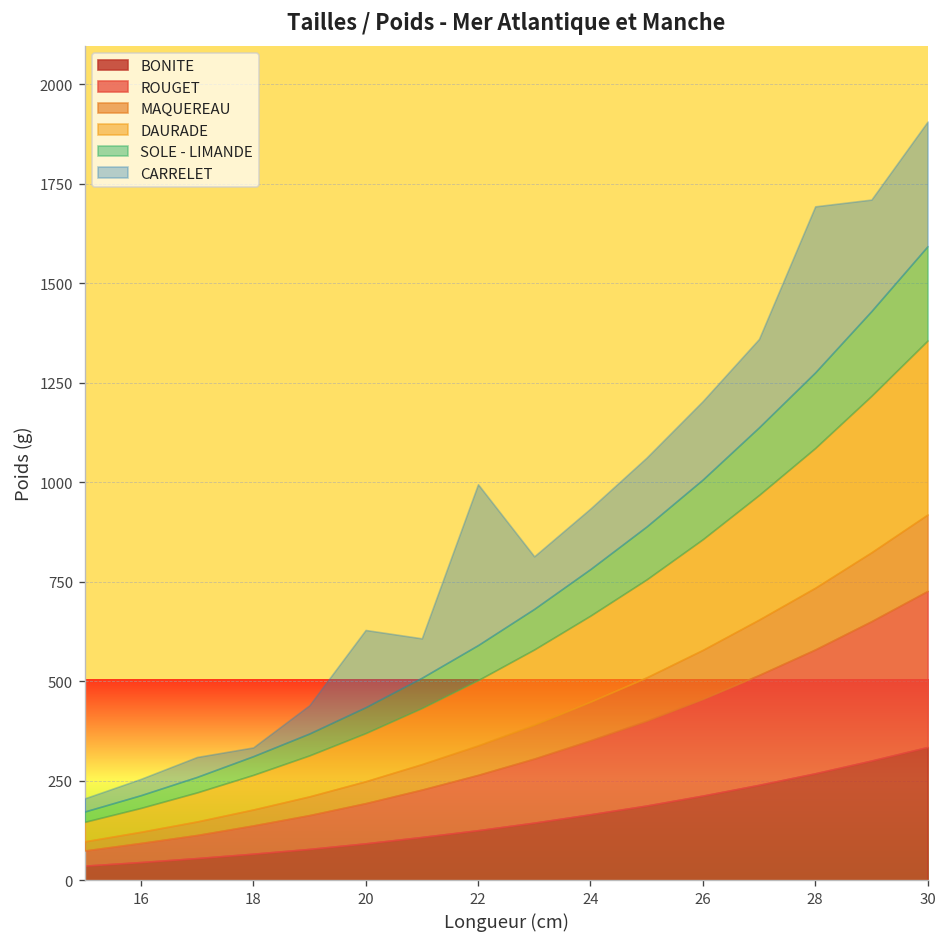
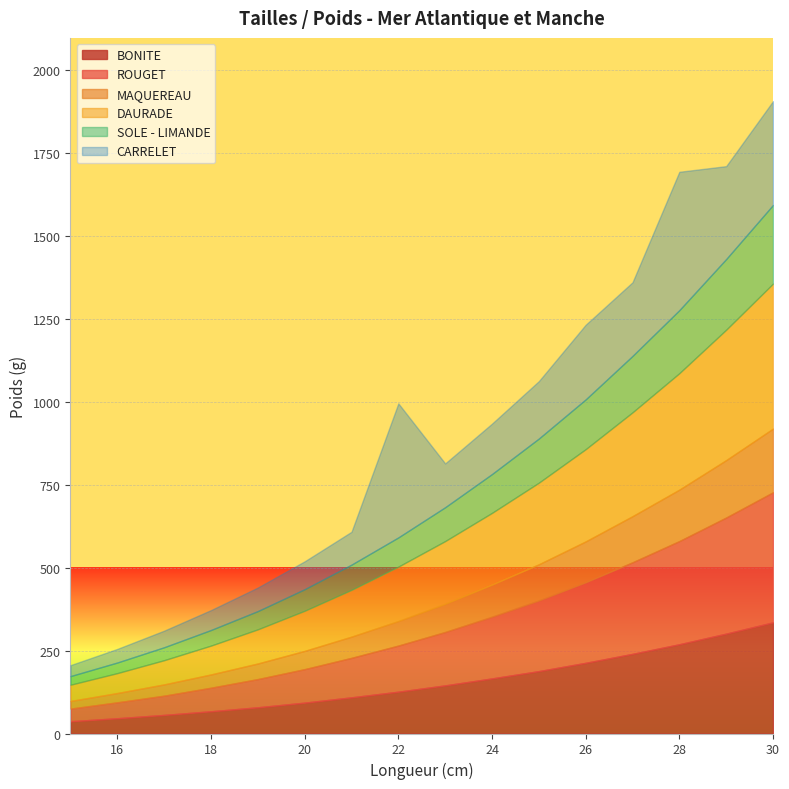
CARRELET, 18: 20 -> 60
CARRELET, 20: 190 -> 80
CARRELET, 26: 200 -> 230
